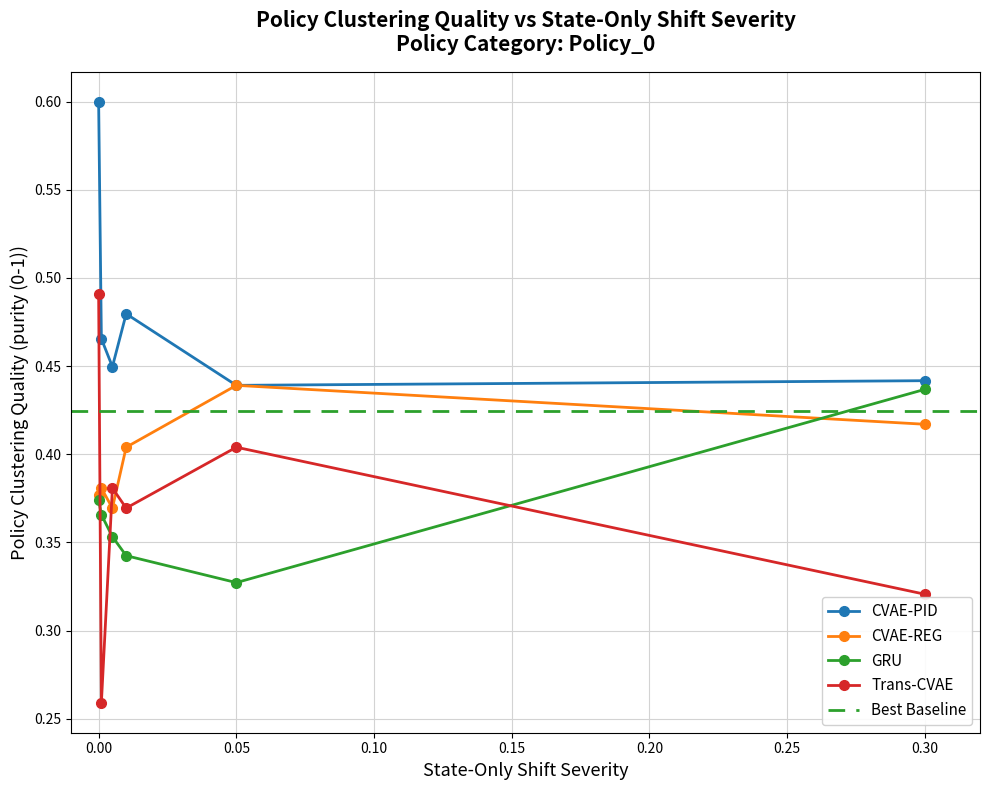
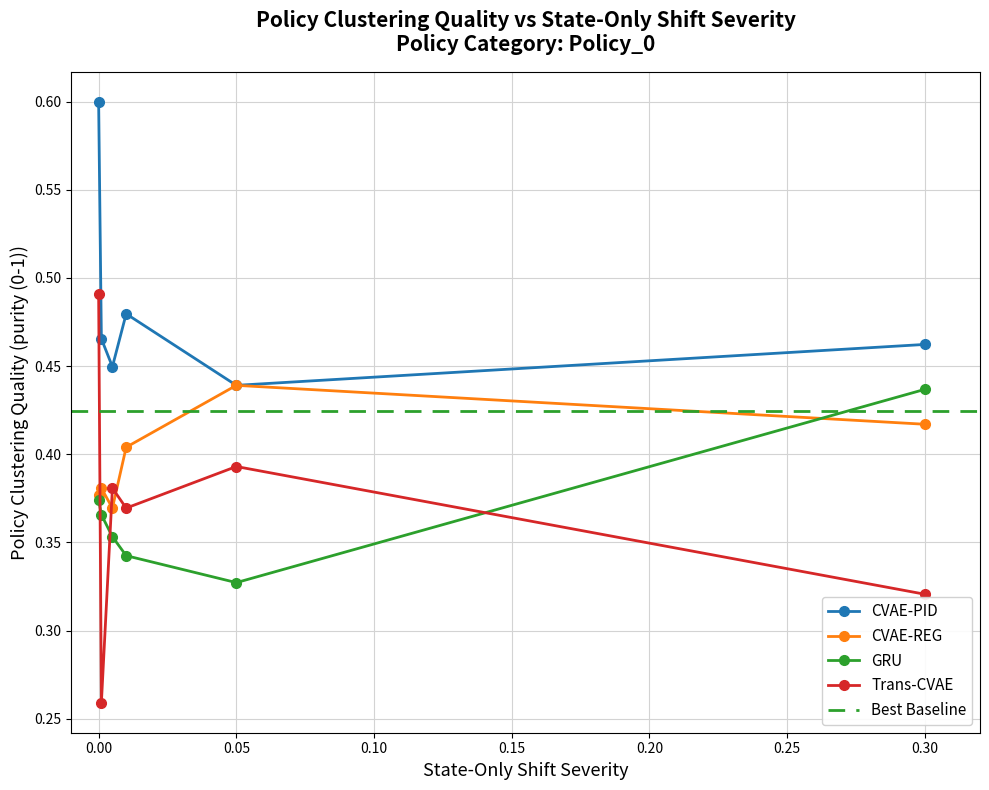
Trans-CVAE, 0.05: 0.404 -> 0.393
CVAE-PID, 0.30: 0.442 -> 0.462
